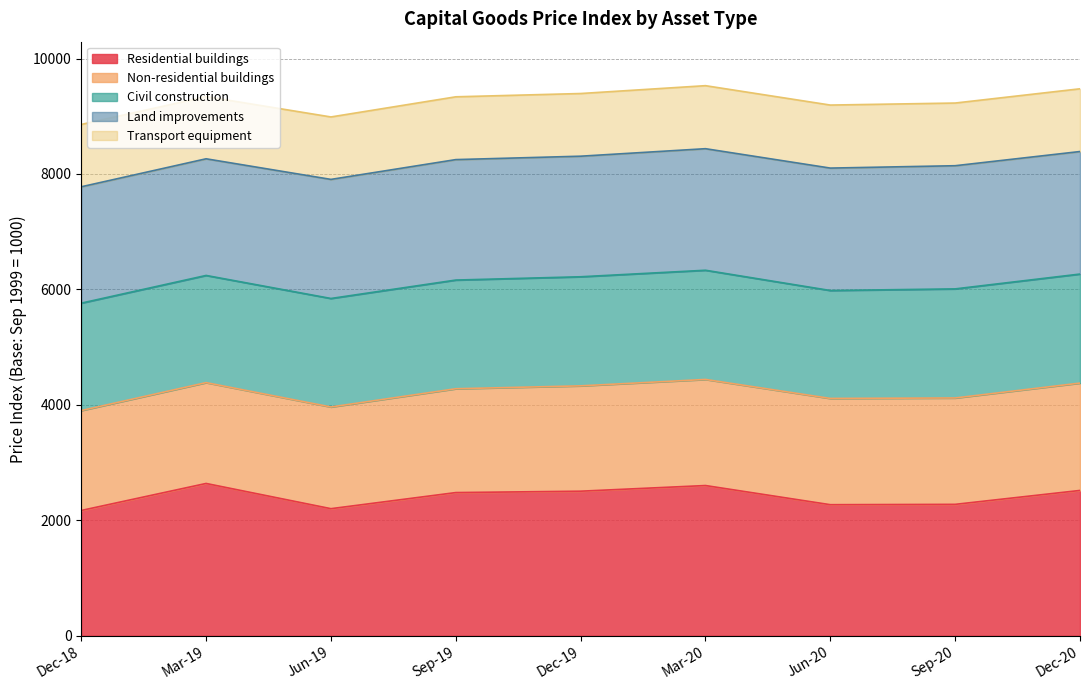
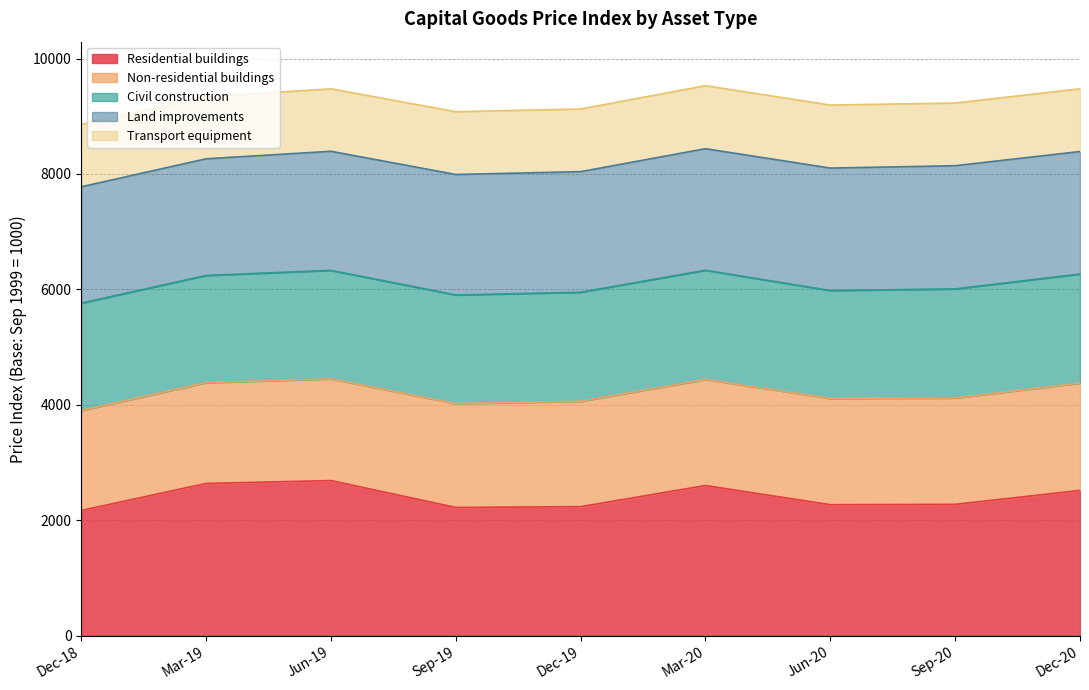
Residential buildings, Jun-19: 2200 -> 2700
Residential buildings, Sep-19: 2500 -> 2200
Residential buildings, Dec-19: 2500 -> 2200
